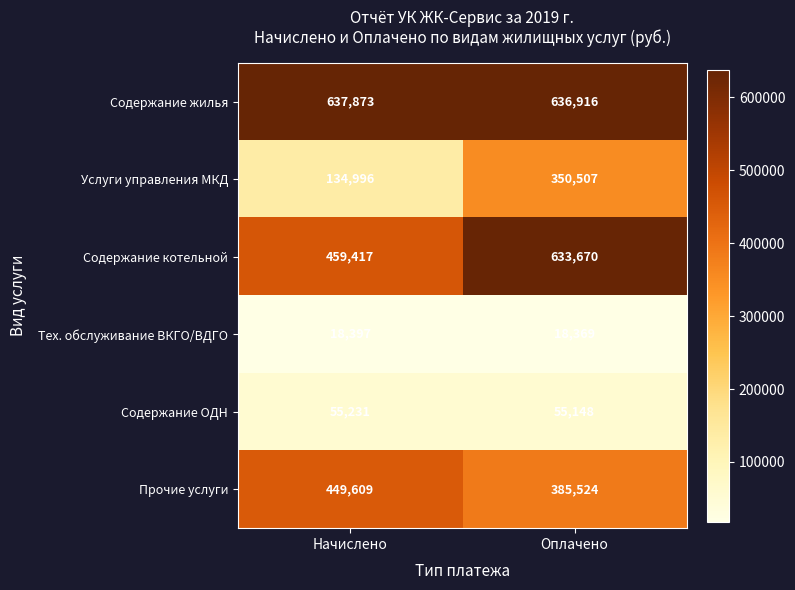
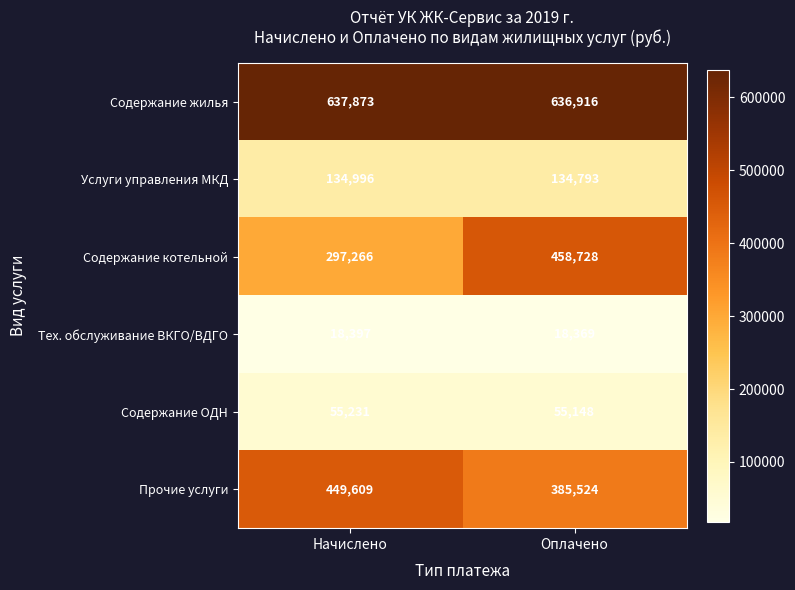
Услуги управления МКД, Оплачено: 350,507 -> 134,793
Содержание котельной, Начислено: 459,417 -> 297,266
Содержание котельной, Оплачено: 633,670 -> 458,728
